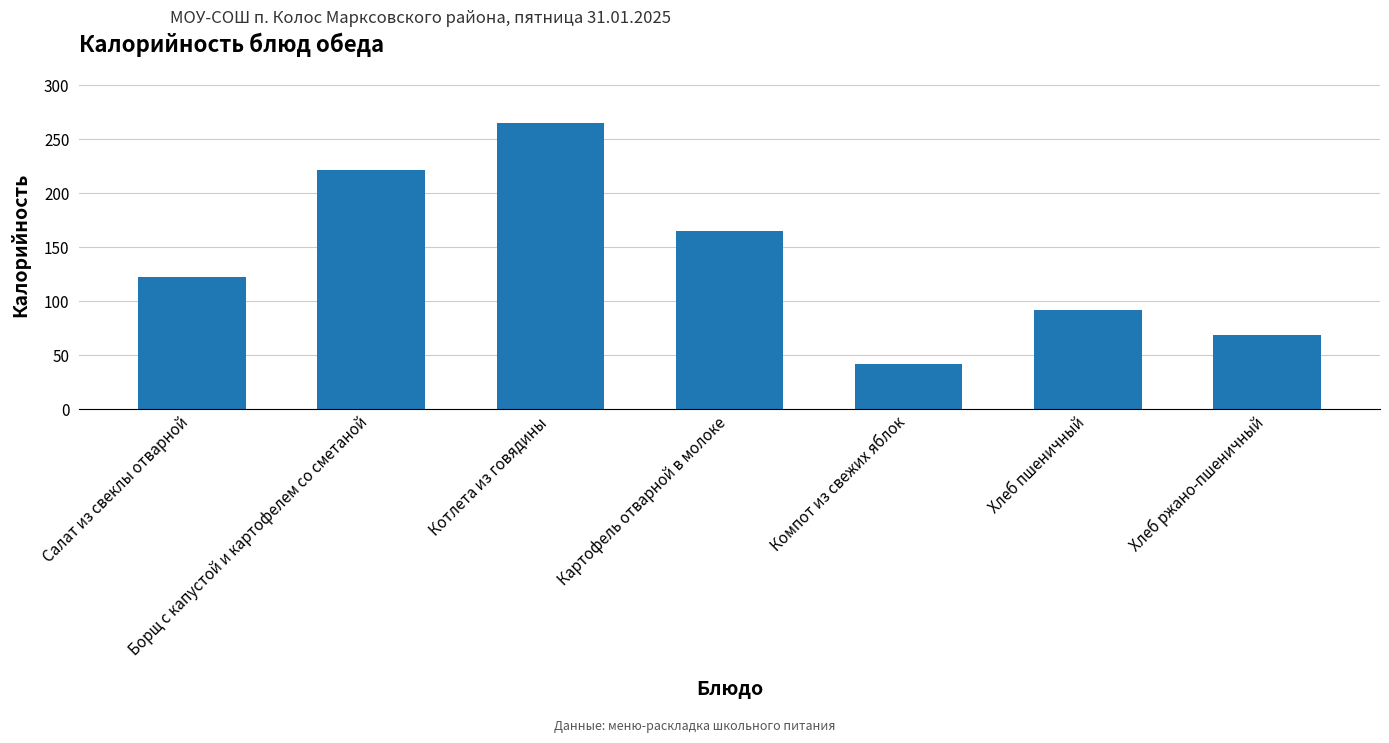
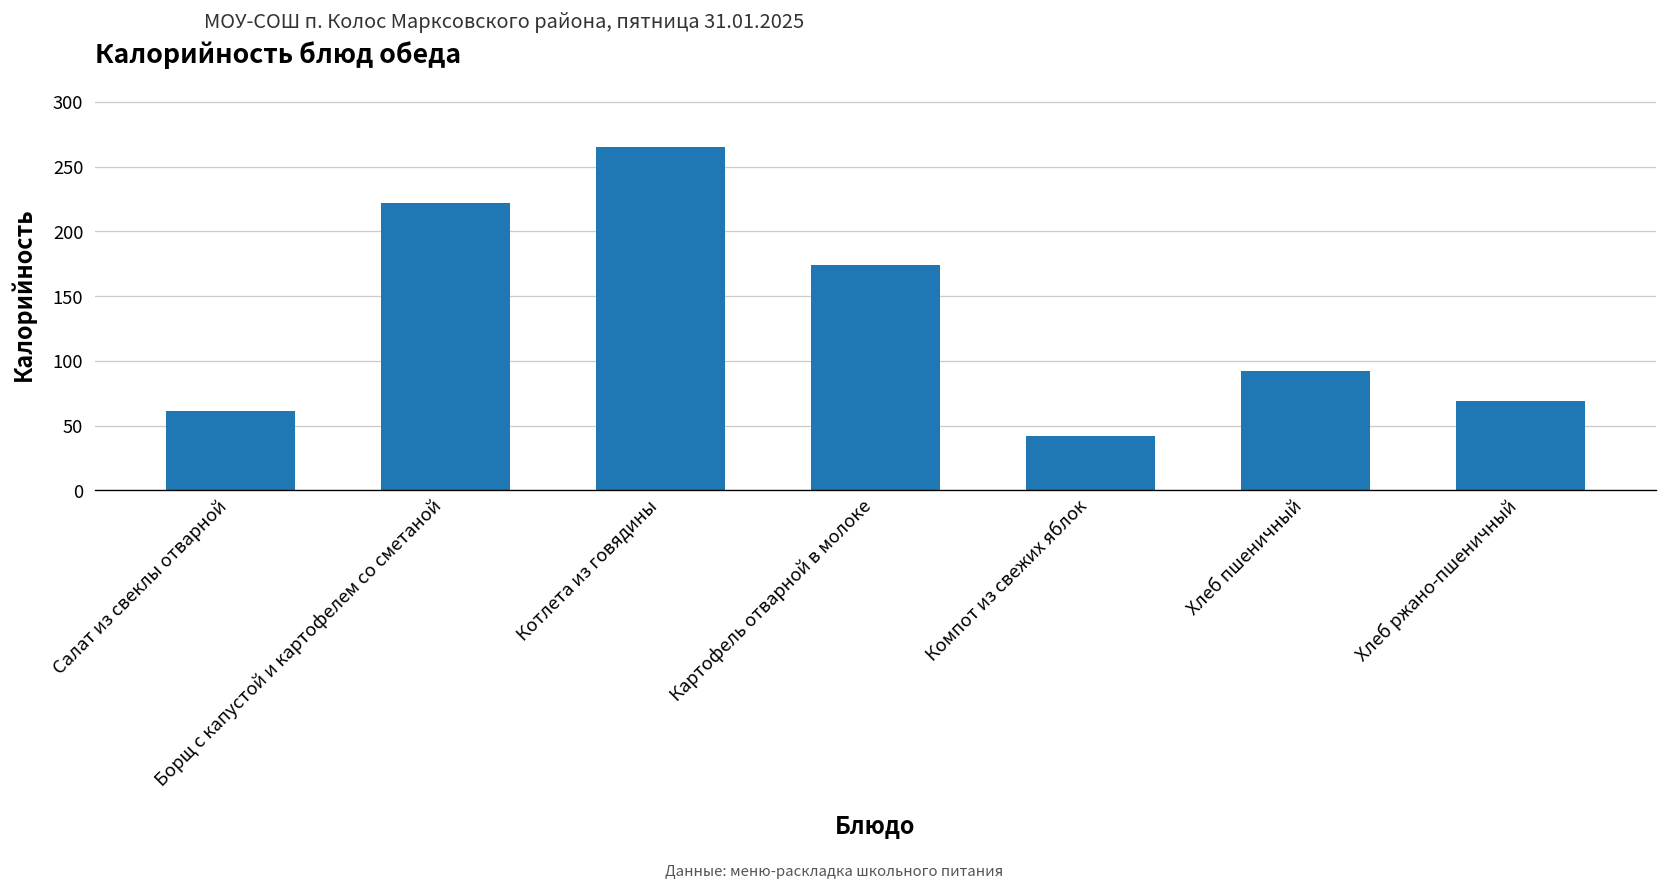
Салат из свеклы отварной: 122 -> 61
Картофель отварной в молоке: 165 -> 174
